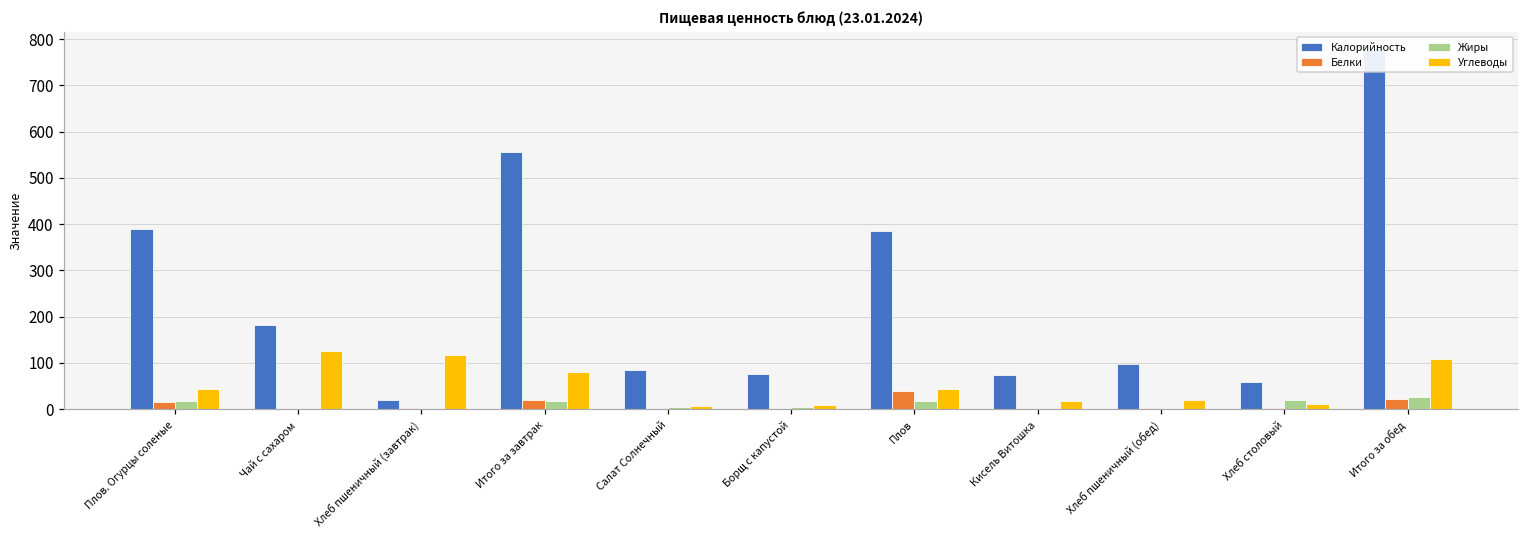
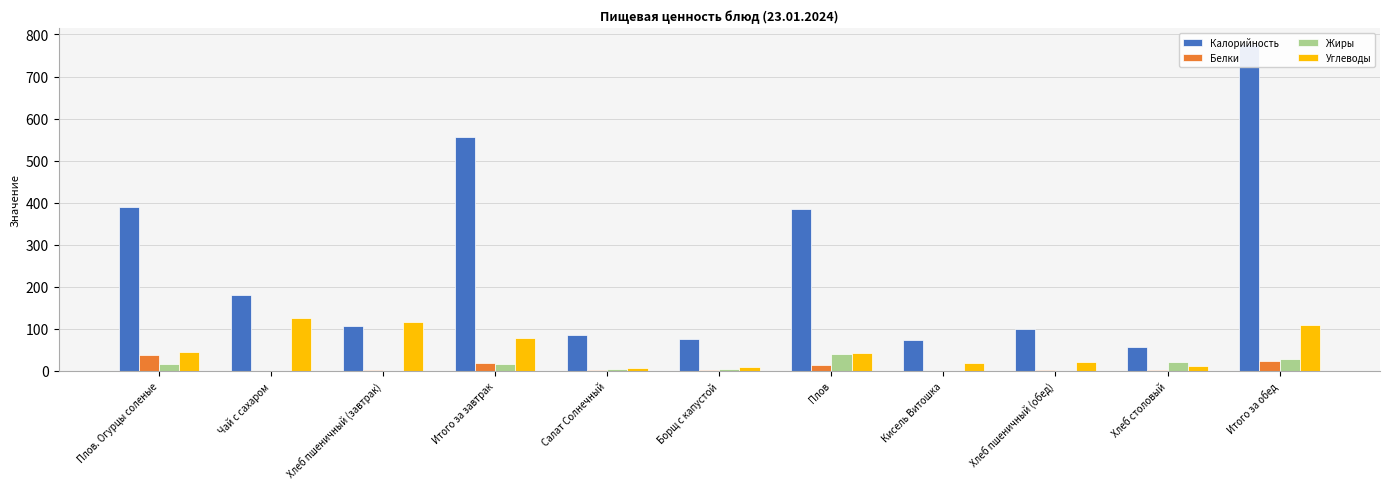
Белки, Плов. Огурцы соленые: 20 -> 40
Калорийность, Хлеб пшеничный (завтрак): 20 -> 110
Белки, Плов: 40 -> 10
Жиры, Плов: 20 -> 40
